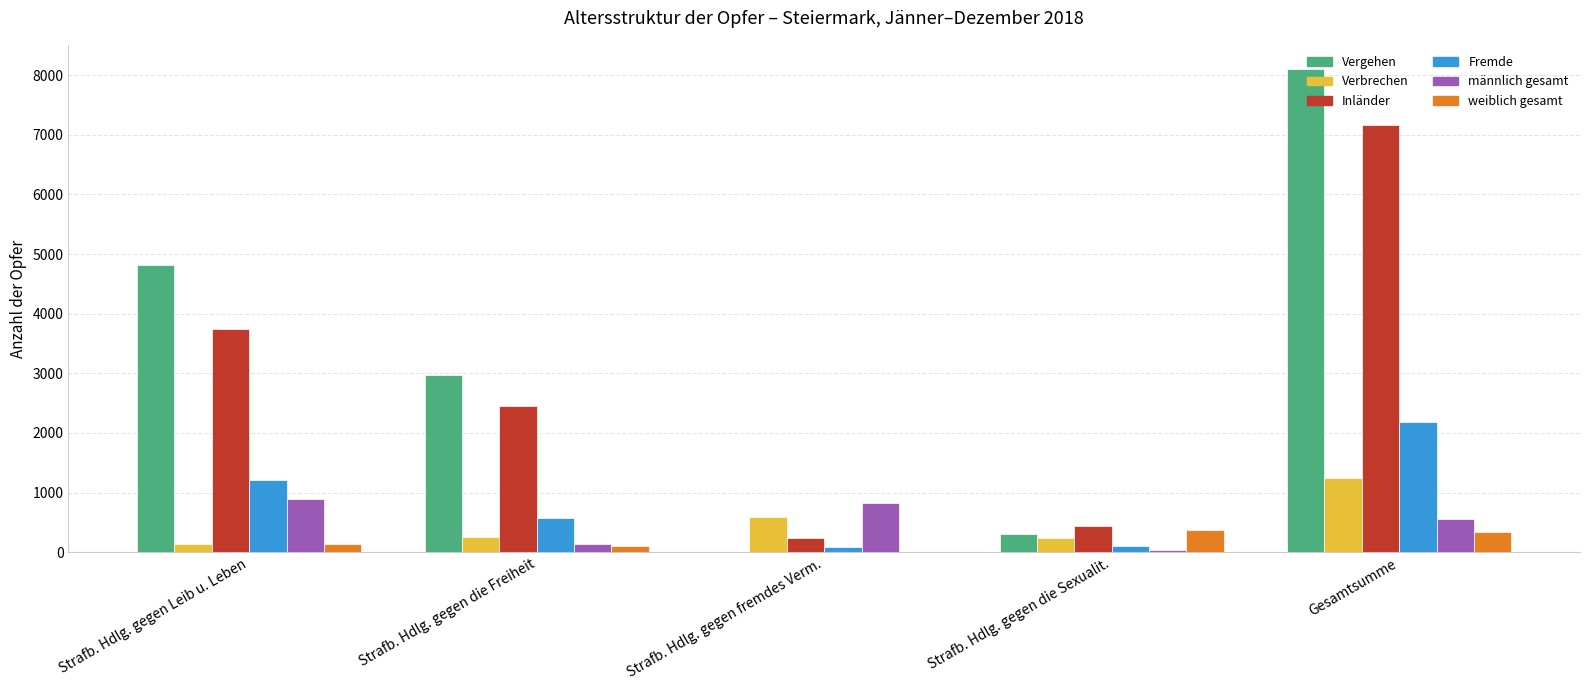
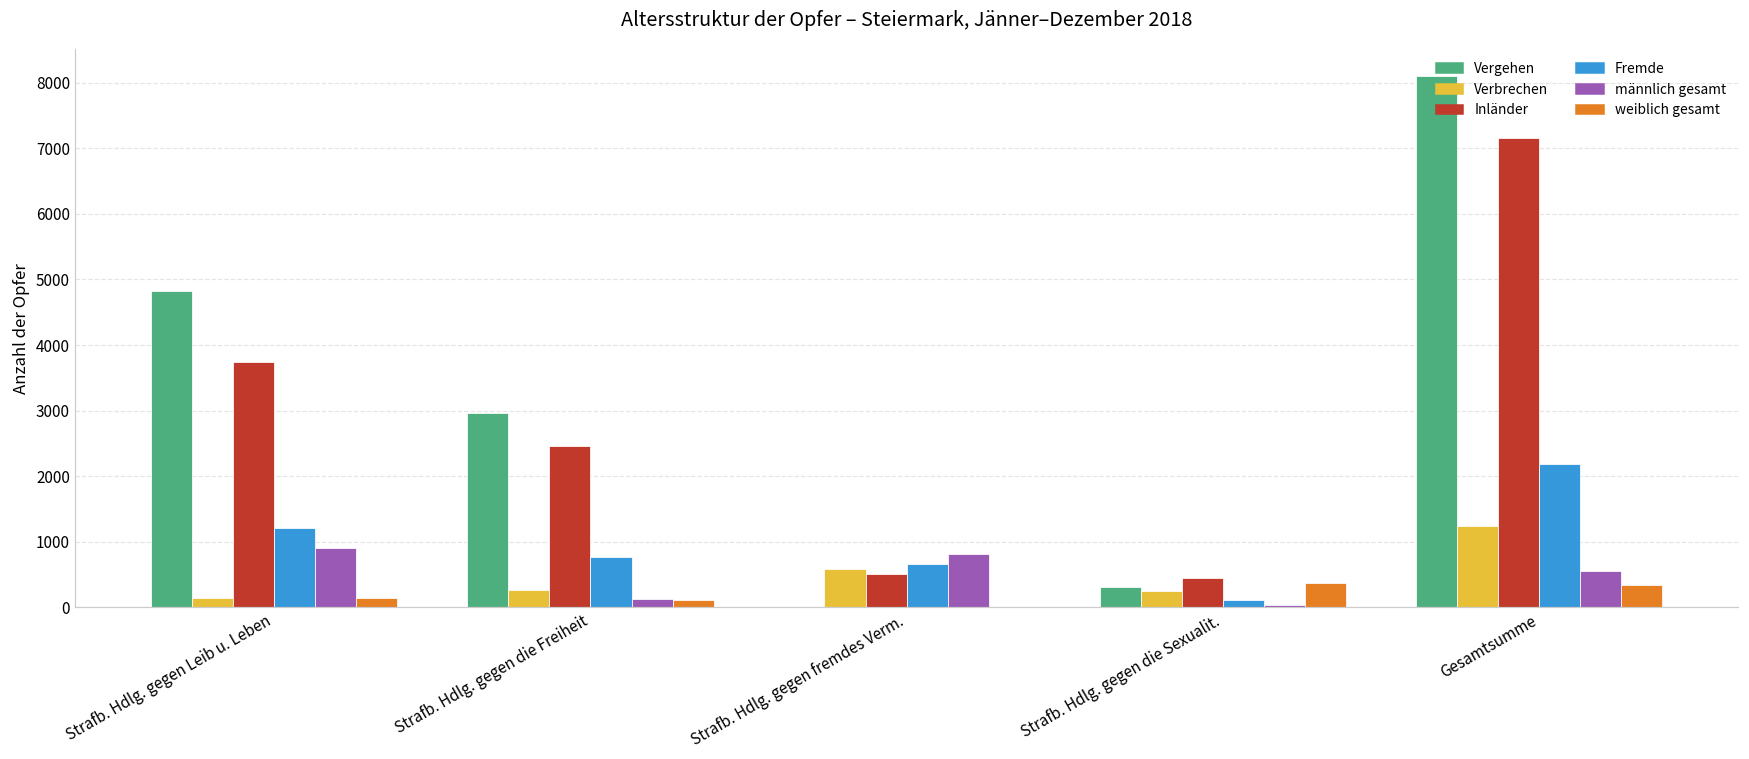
Fremde, Strafb. Hdlg. gegen die Freiheit: 600 -> 800
Inländer, Strafb. Hdlg. gegen fremdes Verm.: 200 -> 500
Fremde, Strafb. Hdlg. gegen fremdes Verm.: 100 -> 700
